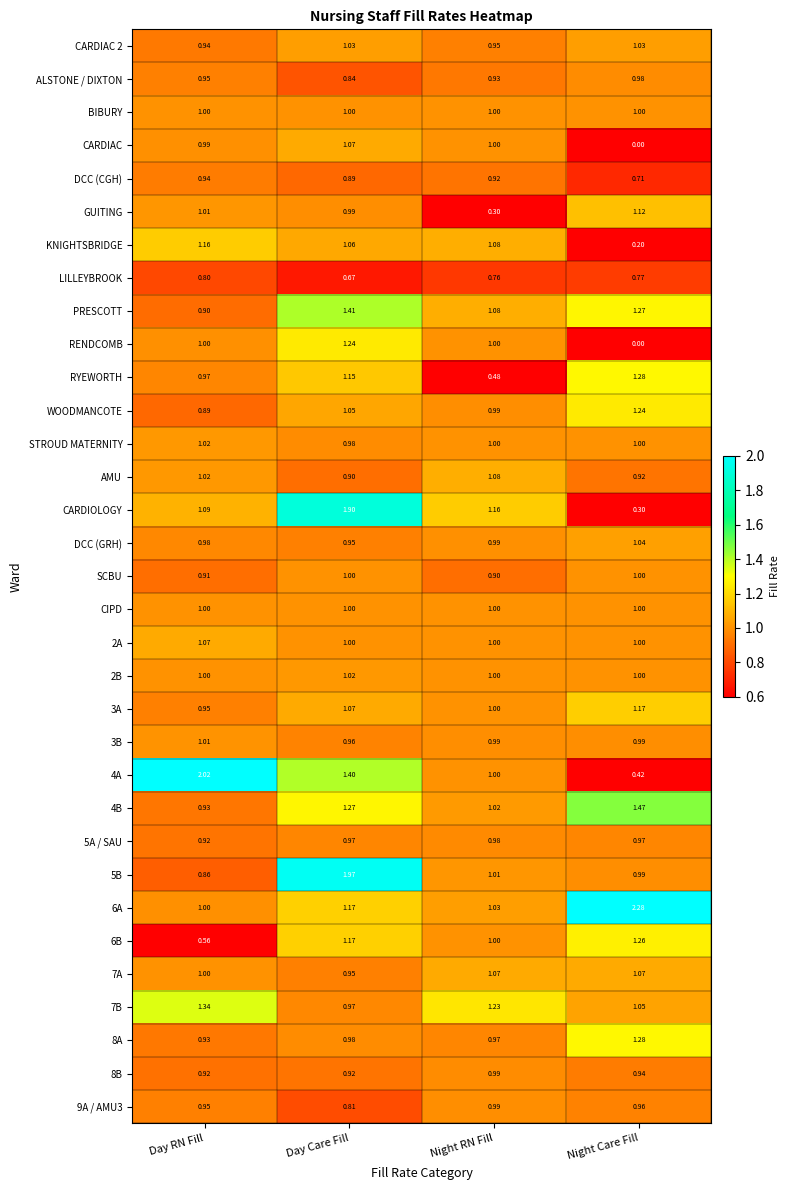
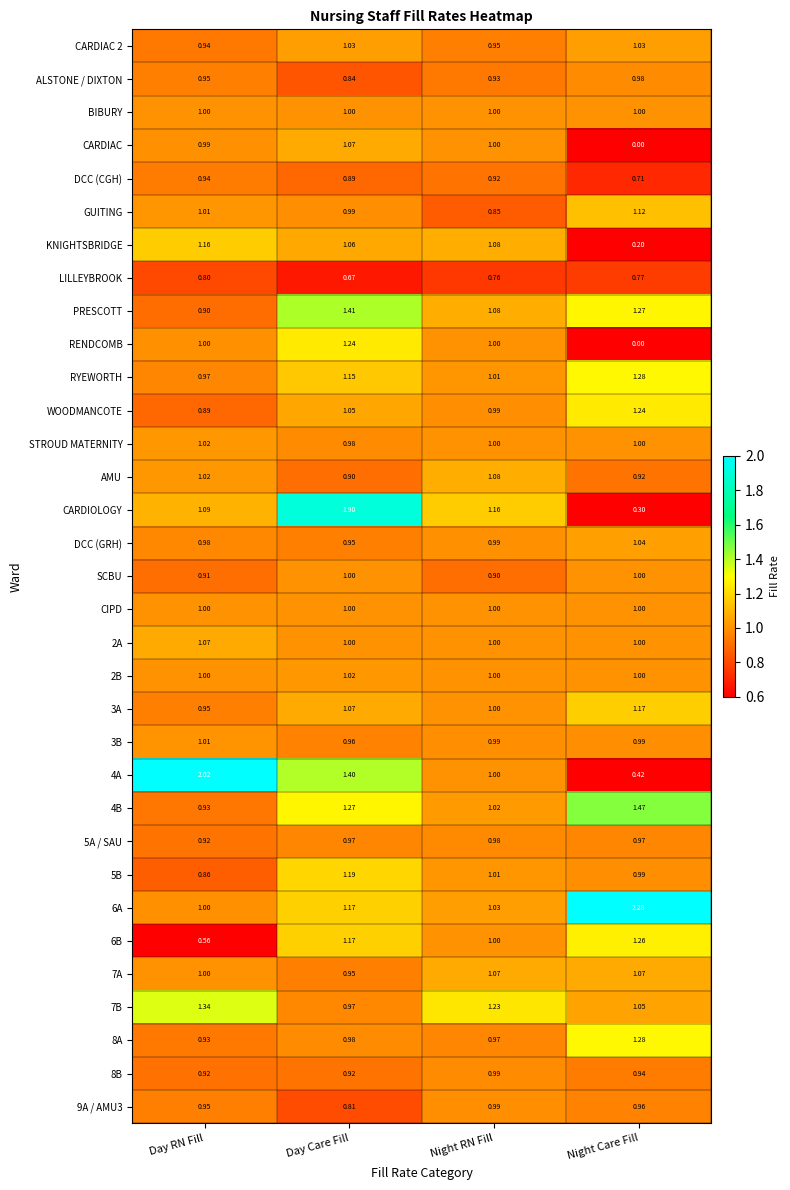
GUITING, Night RN Fill: 0.30 -> 0.85
RYEWORTH, Night RN Fill: 0.48 -> 1.01
5B, Day Care Fill: 1.97 -> 1.19
